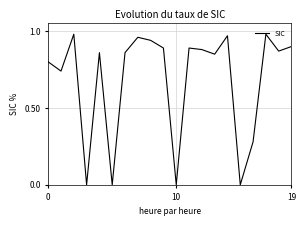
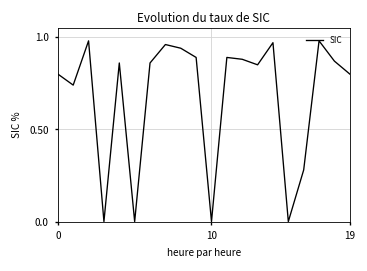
19: 0.9 -> 0.8
